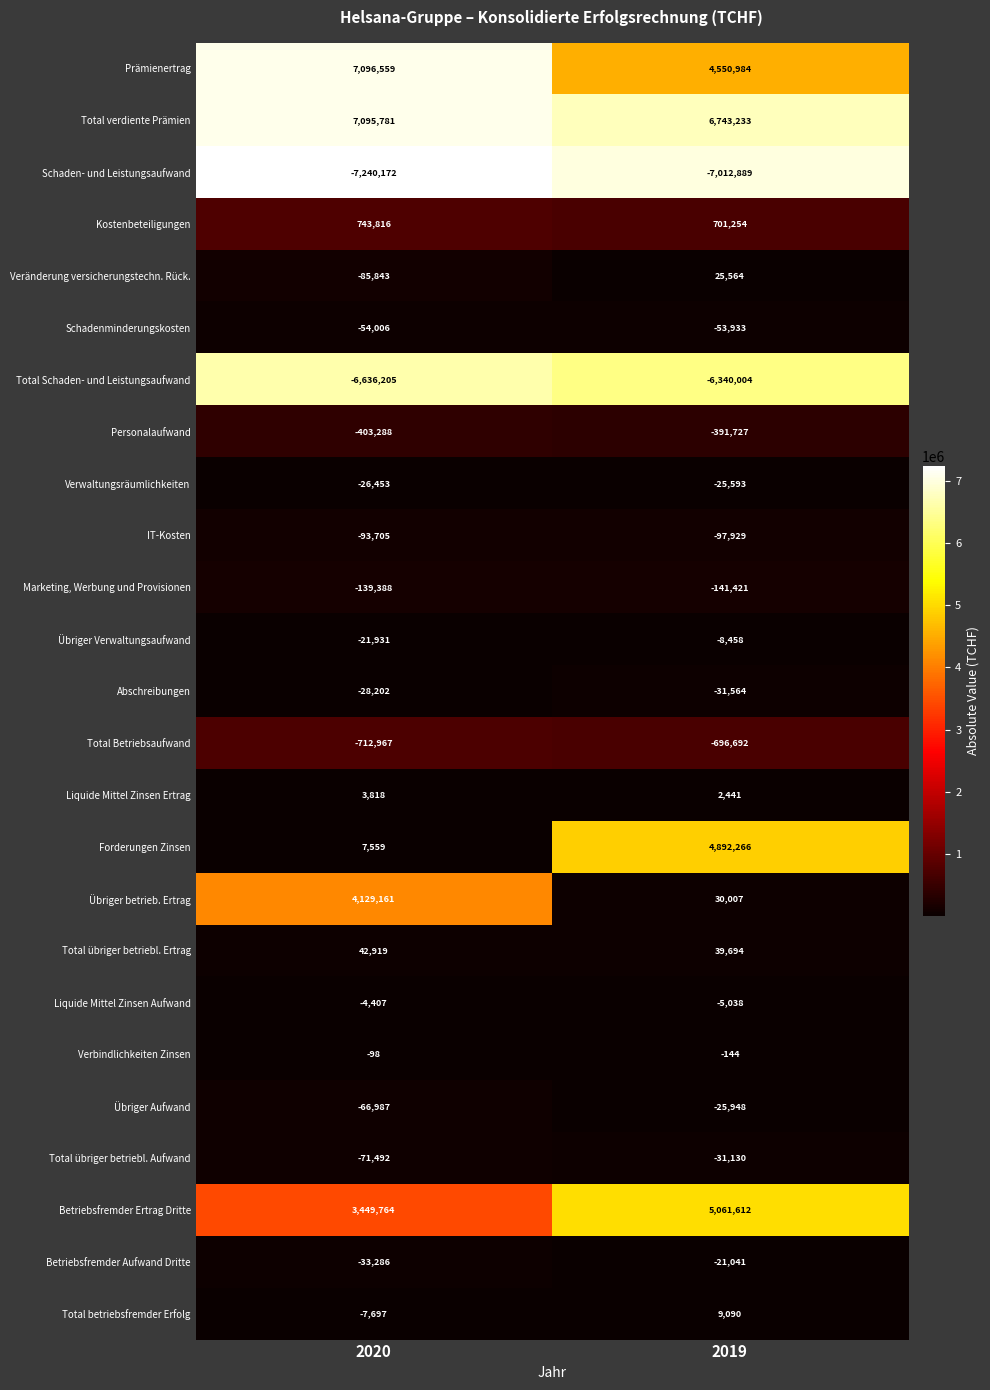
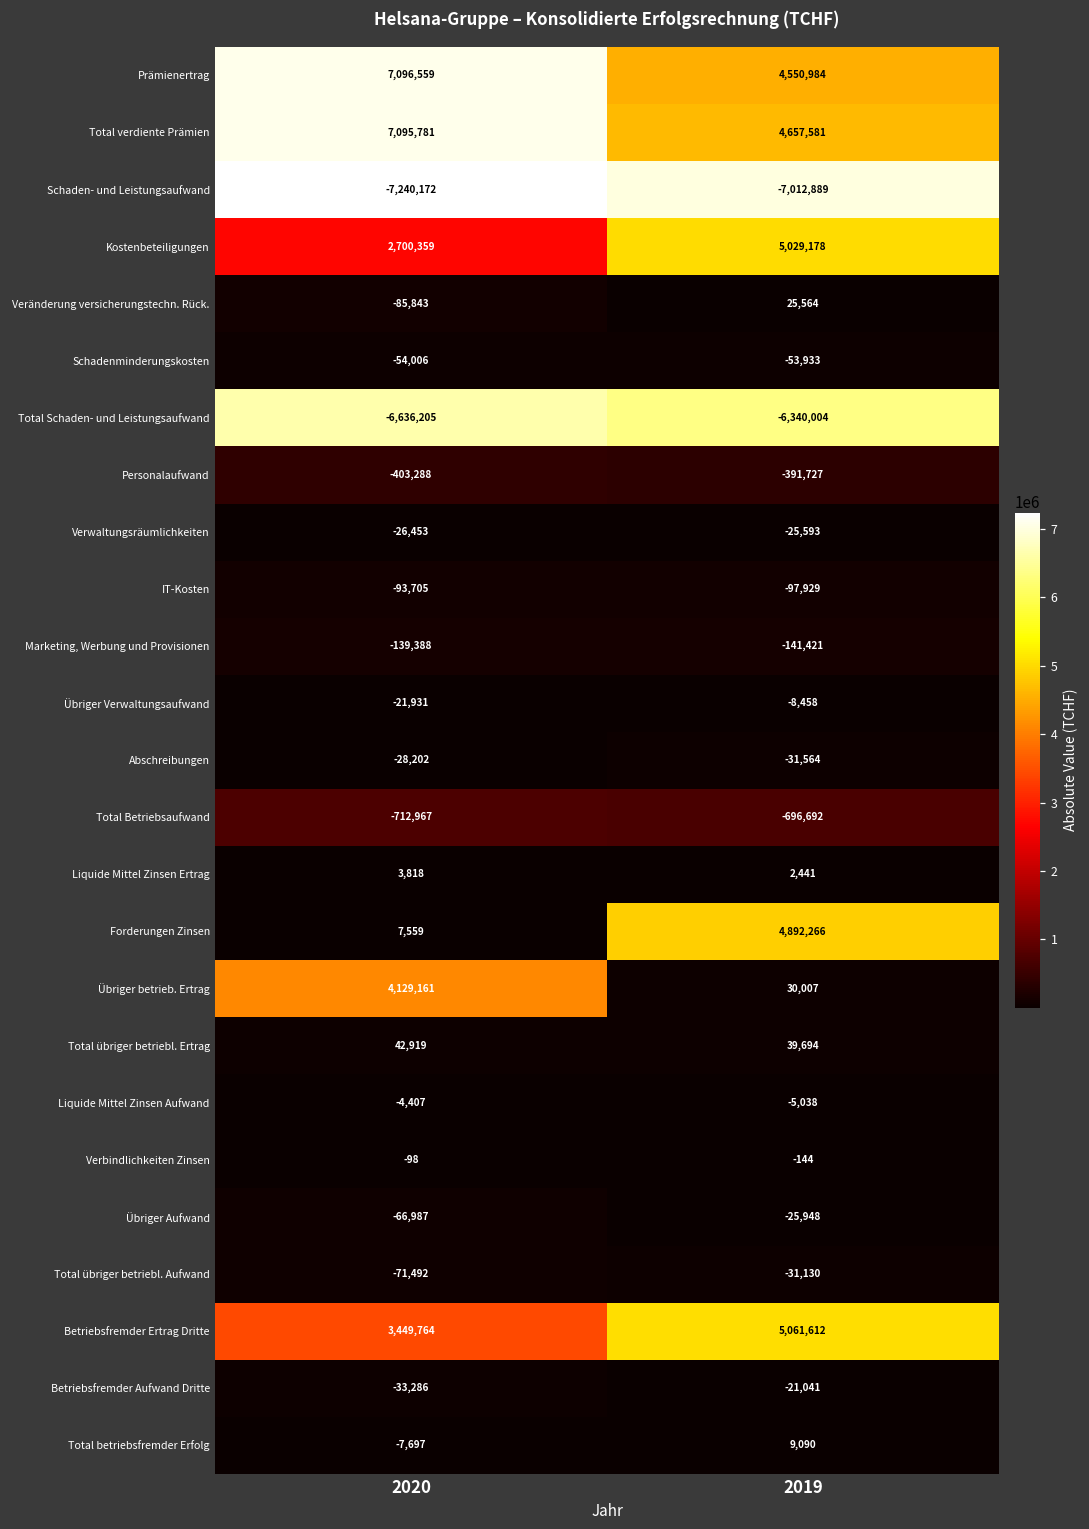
Total verdiente Prämien, 2019: 6,743,233 -> 4,657,581
Kostenbeteiligungen, 2020: 743,816 -> 2,700,359
Kostenbeteiligungen, 2019: 701,254 -> 5,029,178
